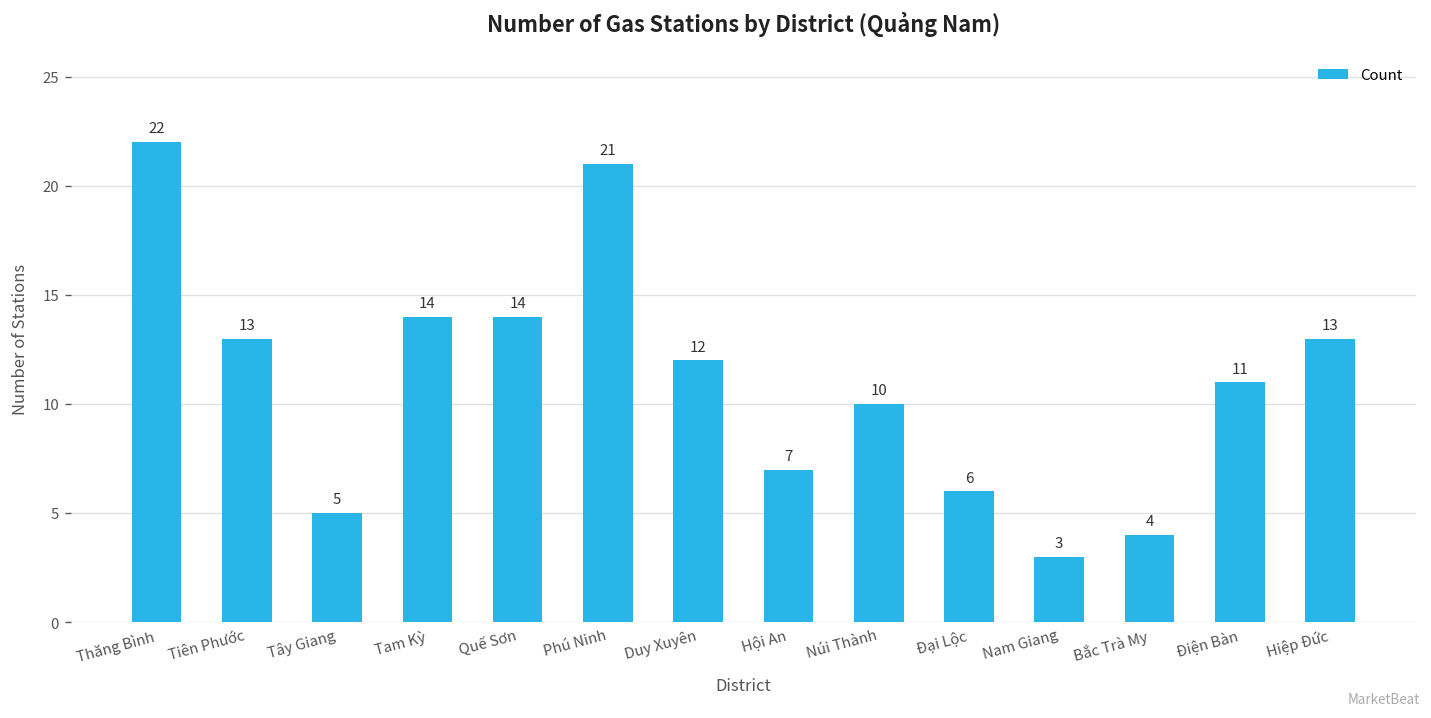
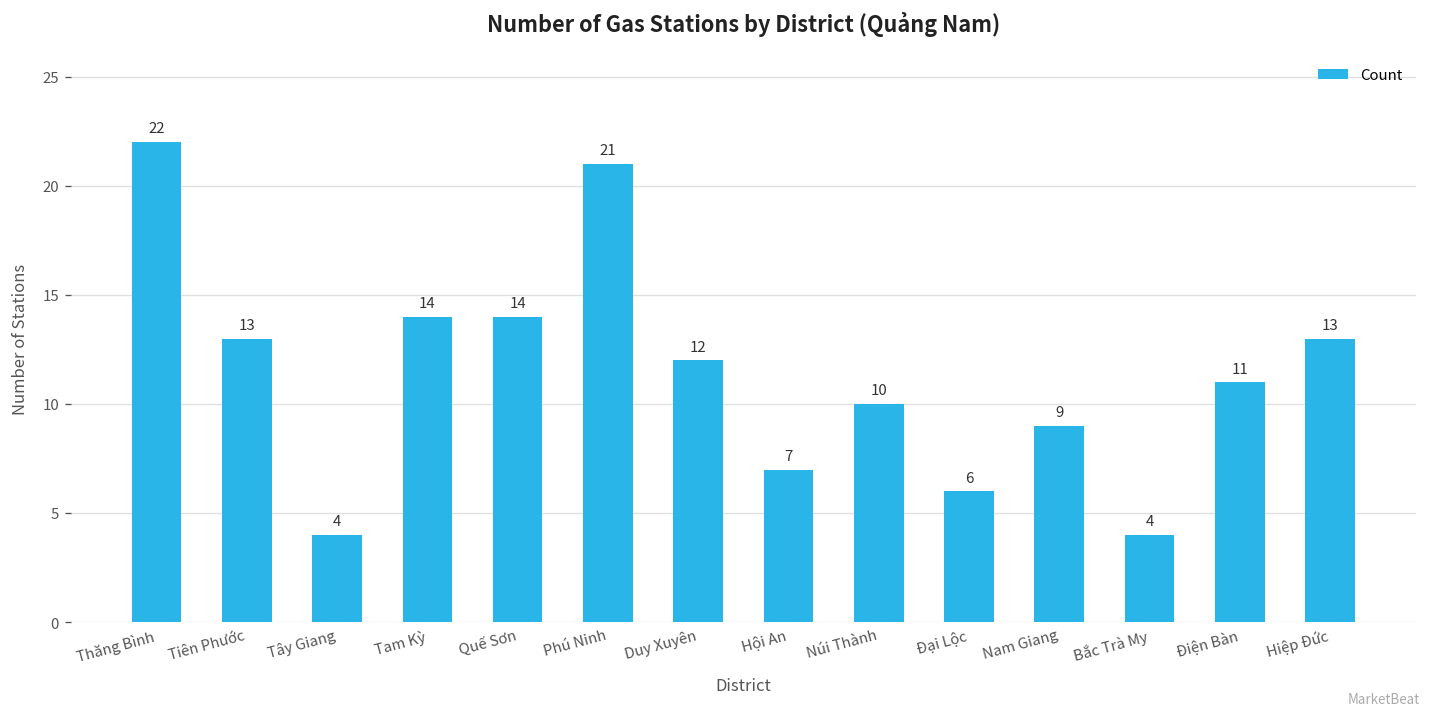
Tây Giang: 5 -> 4
Nam Giang: 3 -> 9
